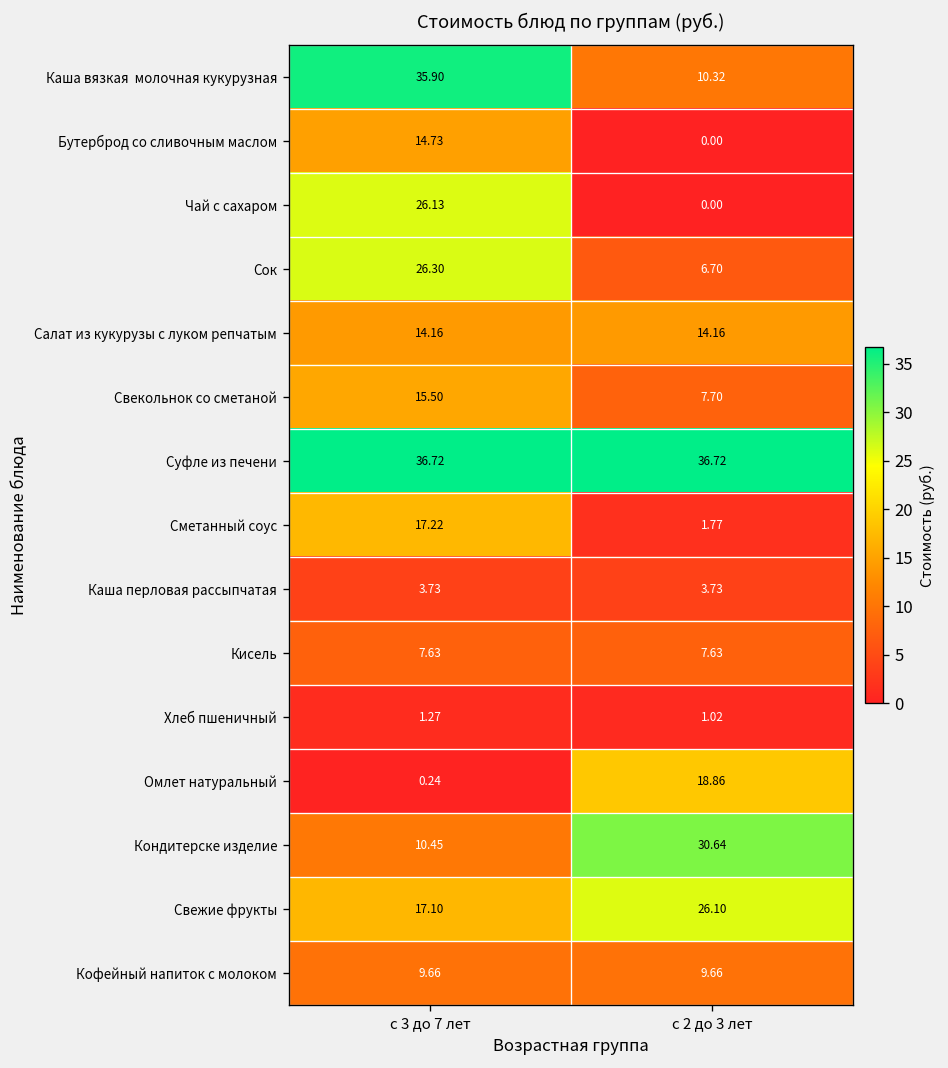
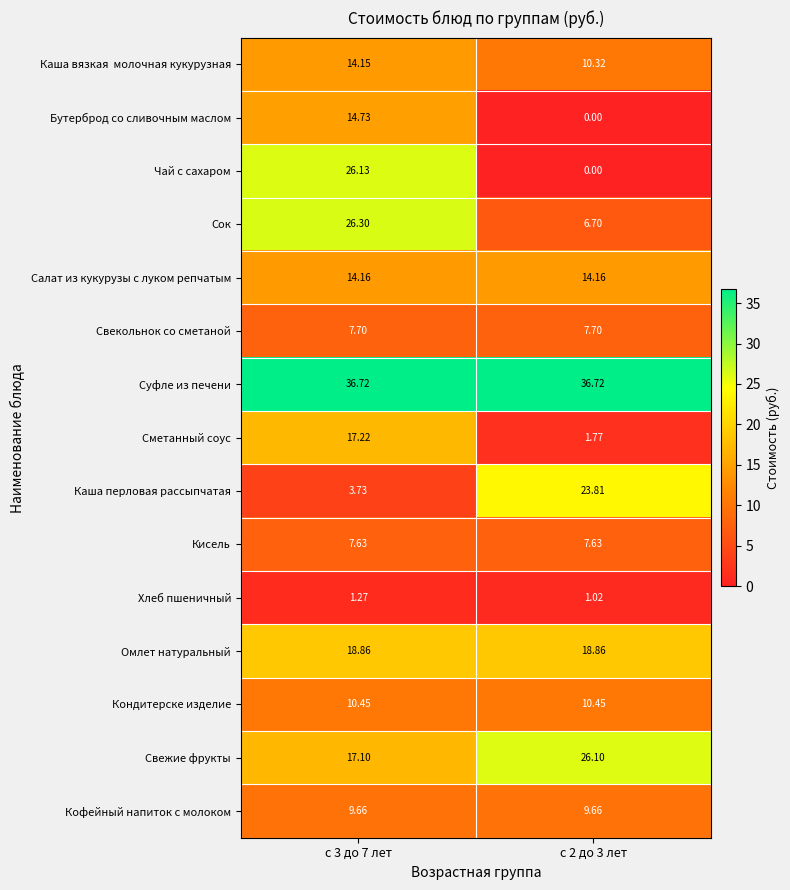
Каша вязкая молочная кукурузная, с 3 до 7 лет: 35.90 -> 14.15
Свекольнок со сметаной, с 3 до 7 лет: 15.50 -> 7.70
Каша перловая рассыпчатая, с 2 до 3 лет: 3.73 -> 23.81
Омлет натуральный, с 3 до 7 лет: 0.24 -> 18.86
Кондитерске изделие, с 2 до 3 лет: 30.64 -> 10.45
